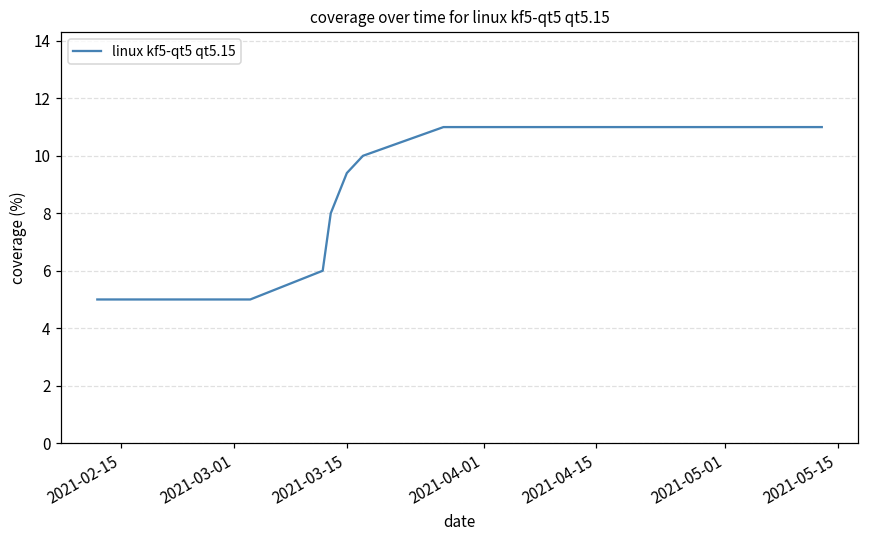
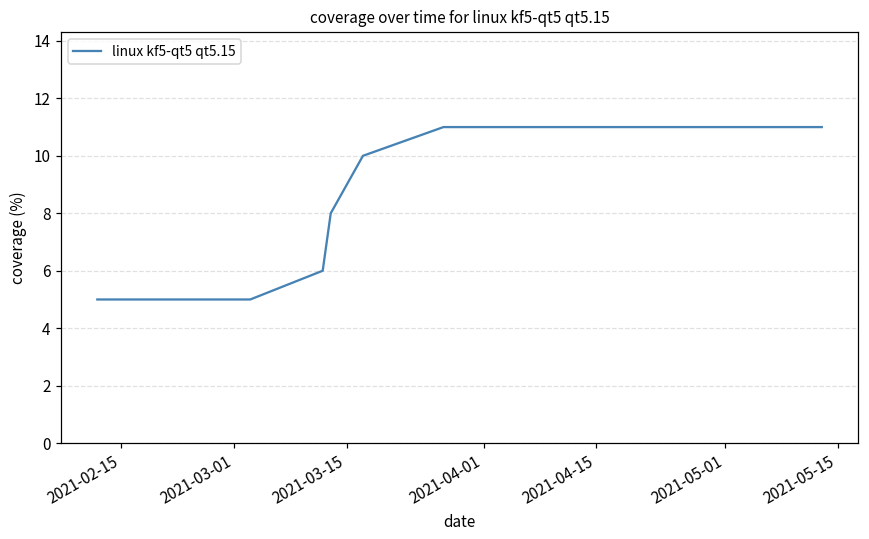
2021-03-15: 9.4 -> 9.0
